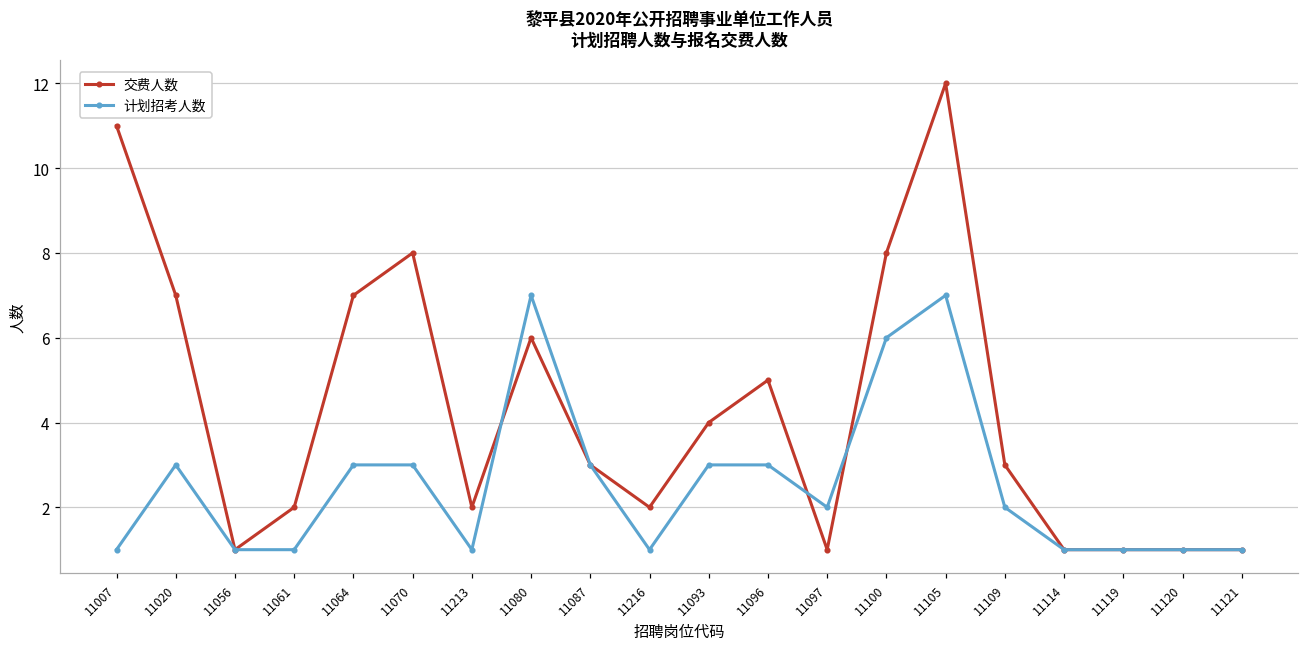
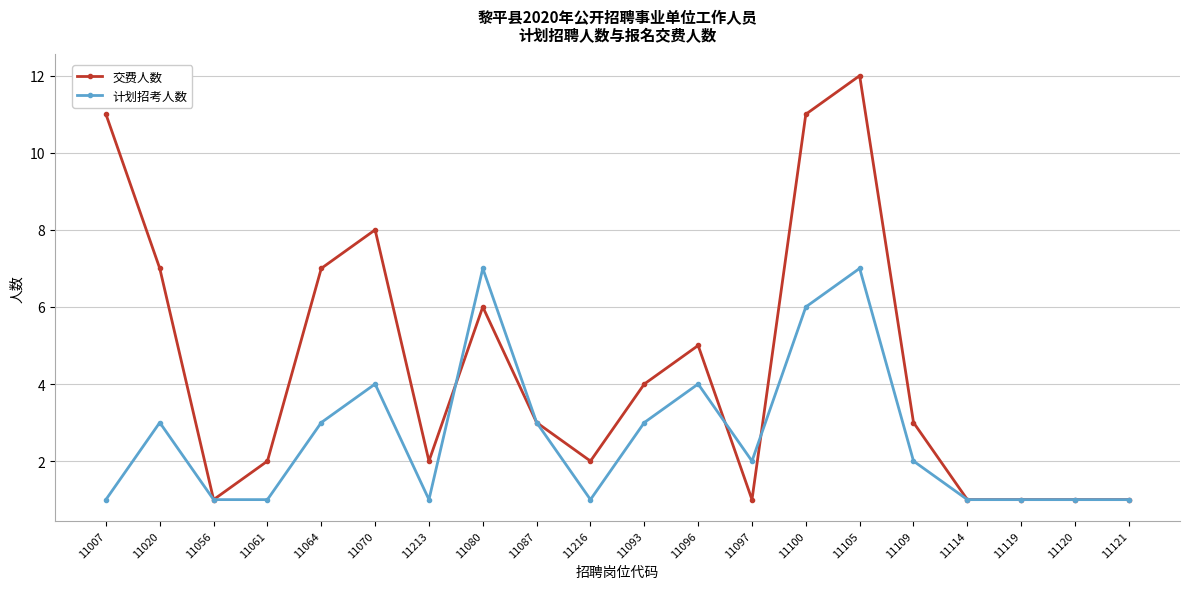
计划招考人数, 11070: 3 -> 4
计划招考人数, 11096: 3 -> 4
交费人数, 11100: 8 -> 11
